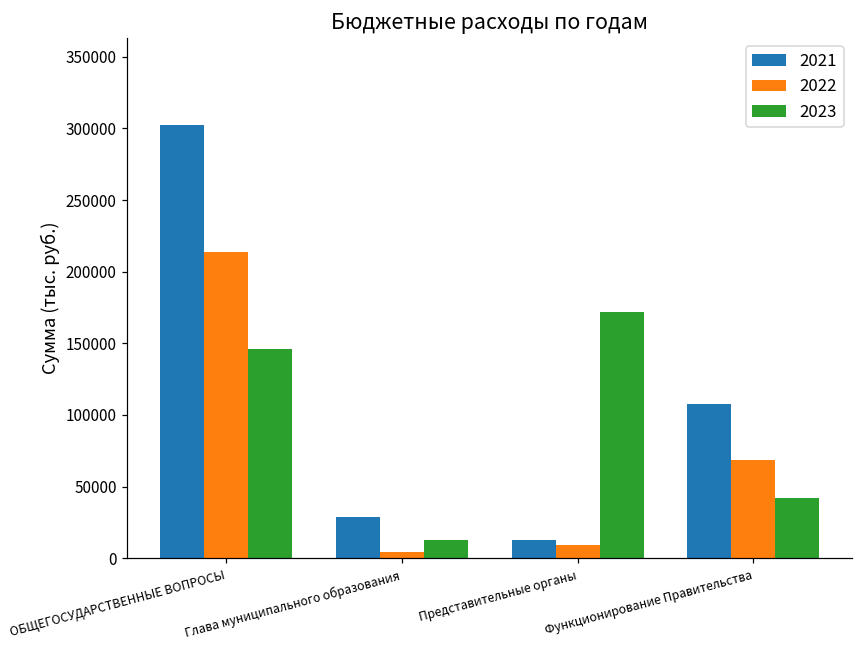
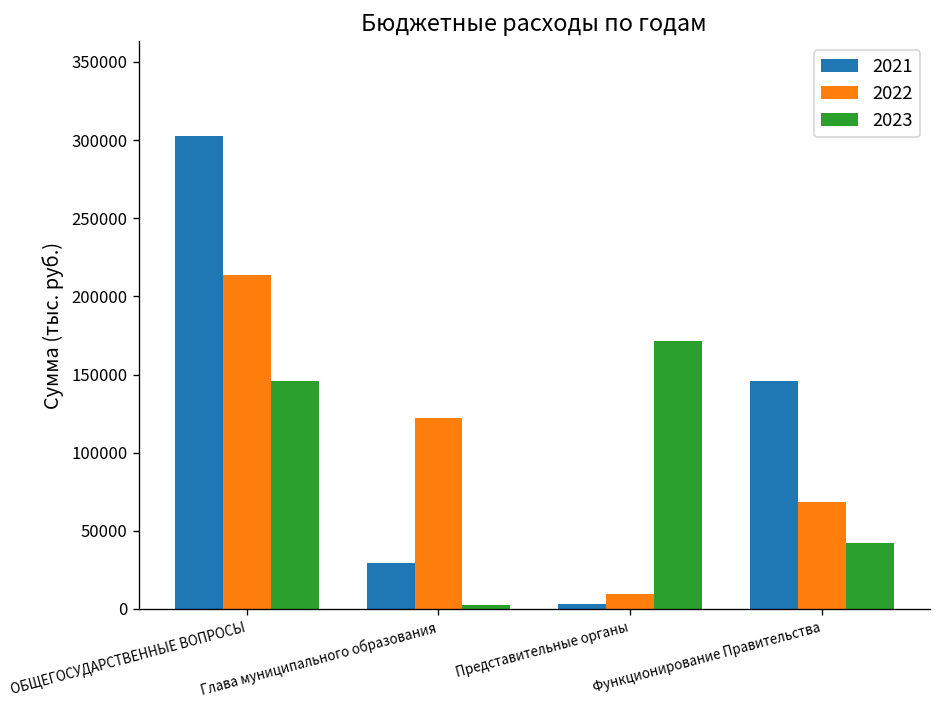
2022, Глава муниципального образования: 4000 -> 122000
2023, Глава муниципального образования: 13000 -> 3000
2021, Представительные органы: 13000 -> 3000
2021, Функционирование Правительства: 108000 -> 146000
